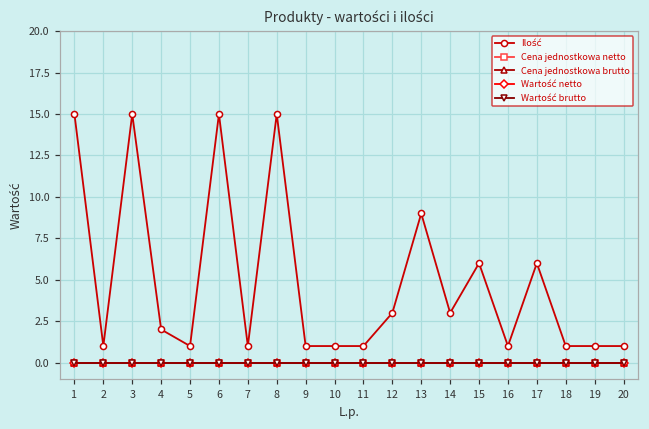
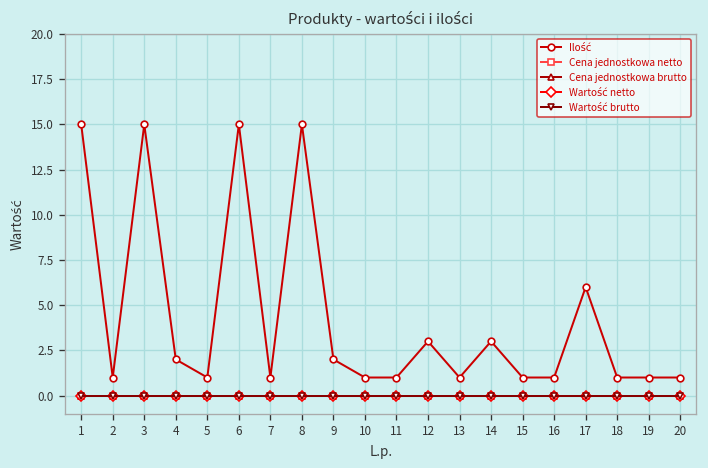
Ilość, 9: 1 -> 2
Ilość, 13: 9 -> 1
Ilość, 15: 6 -> 1
